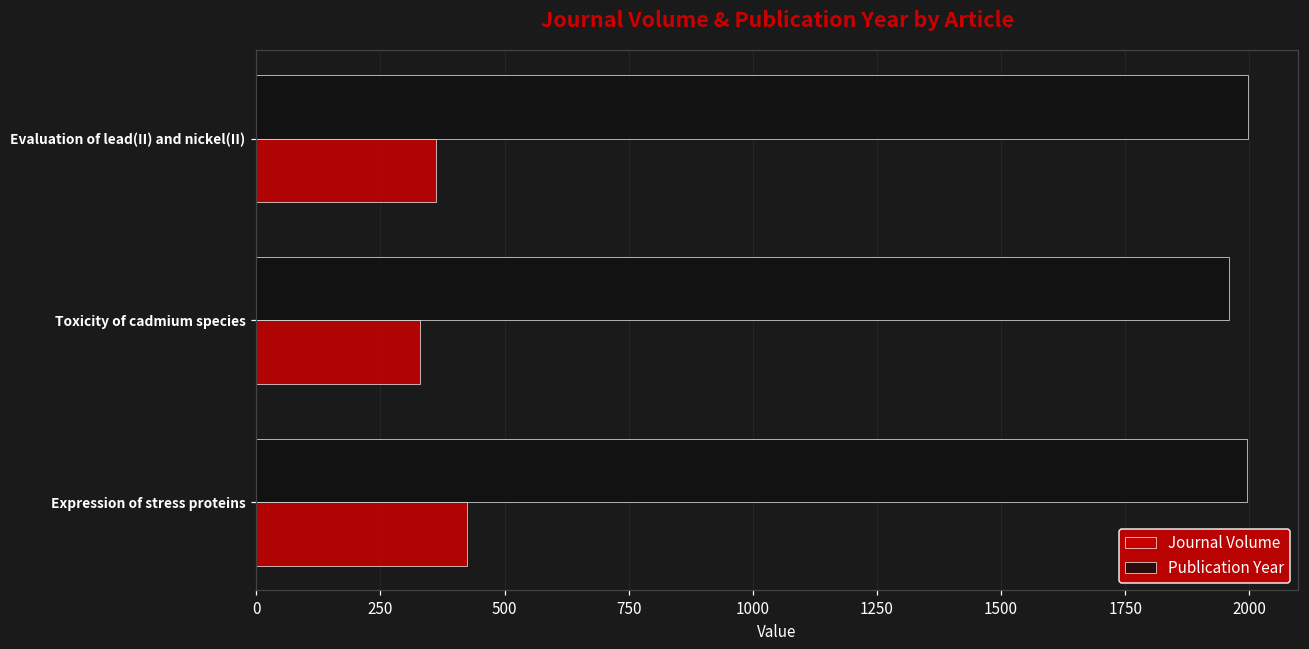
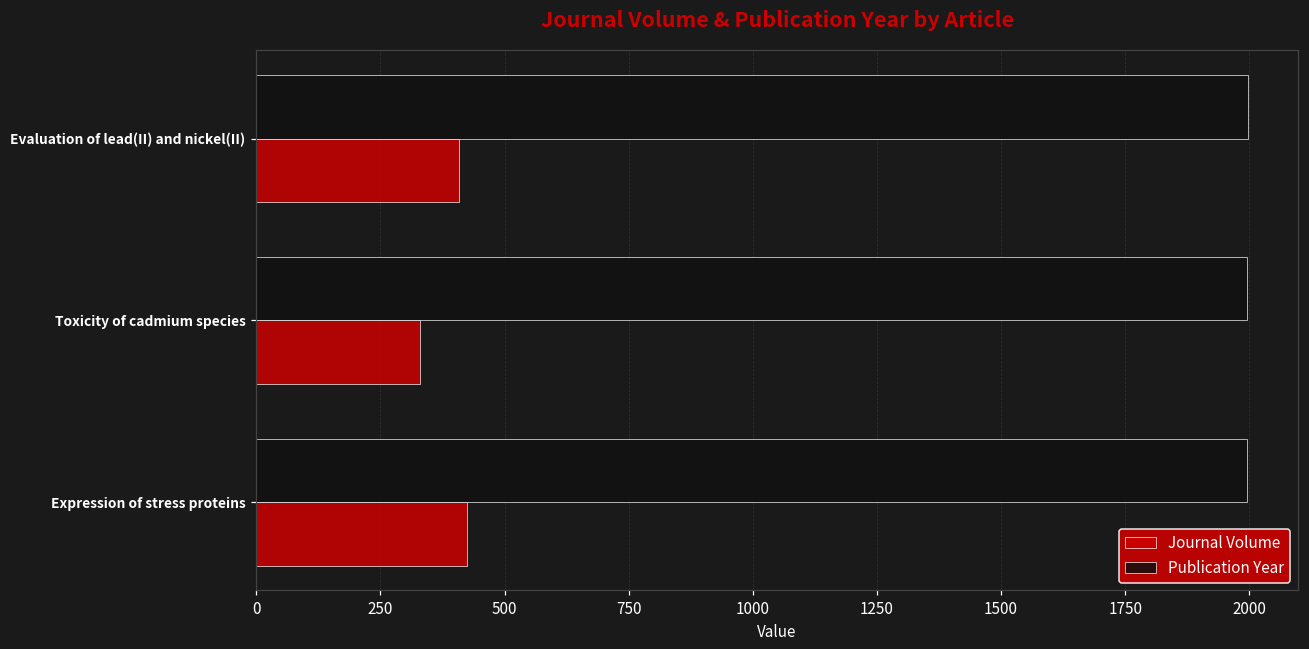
Journal Volume, Evaluation of lead(II) and nickel(II): 360 -> 410
Publication Year, Toxicity of cadmium species: 1960 -> 2000
